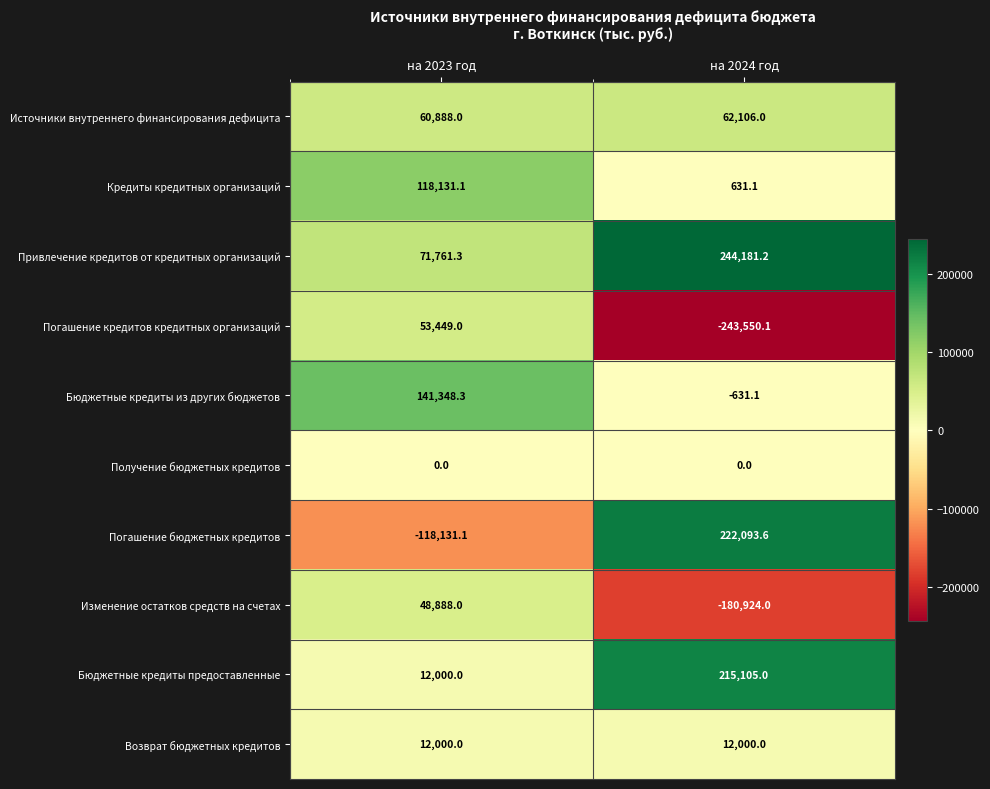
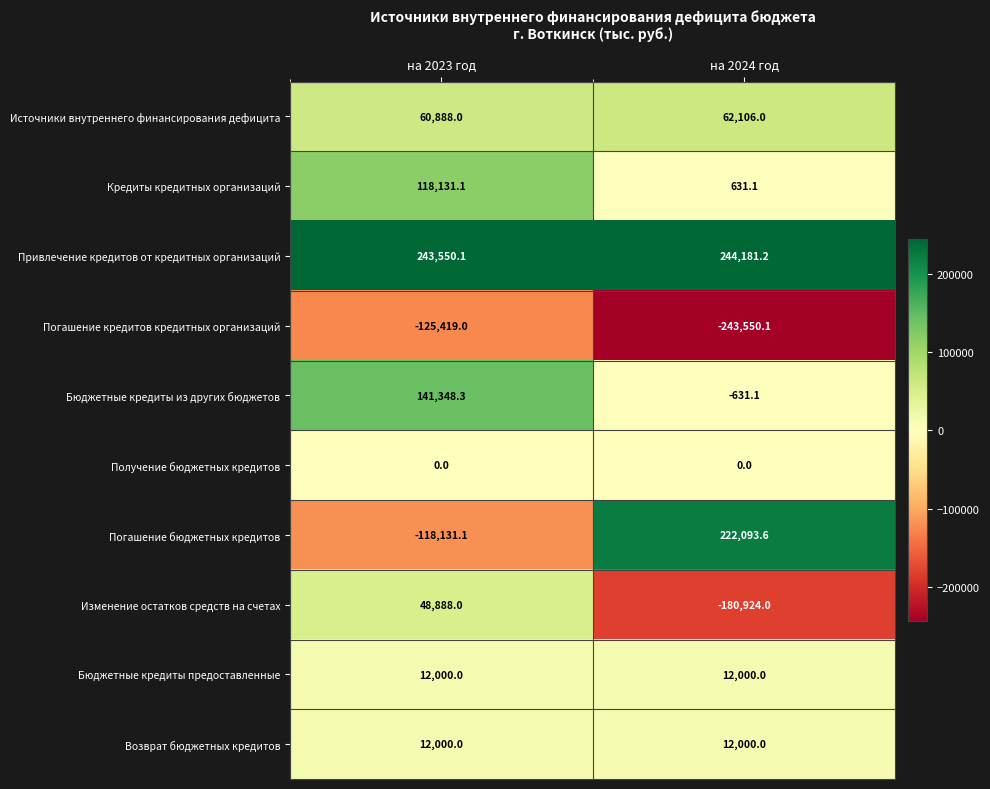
Привлечение кредитов от кредитных организаций, на 2023 год: 71,761.3 -> 243,550.1
Погашение кредитов кредитных организаций, на 2023 год: 53,449.0 -> -125,419.0
Бюджетные кредиты предоставленные, на 2024 год: 215,105.0 -> 12,000.0
